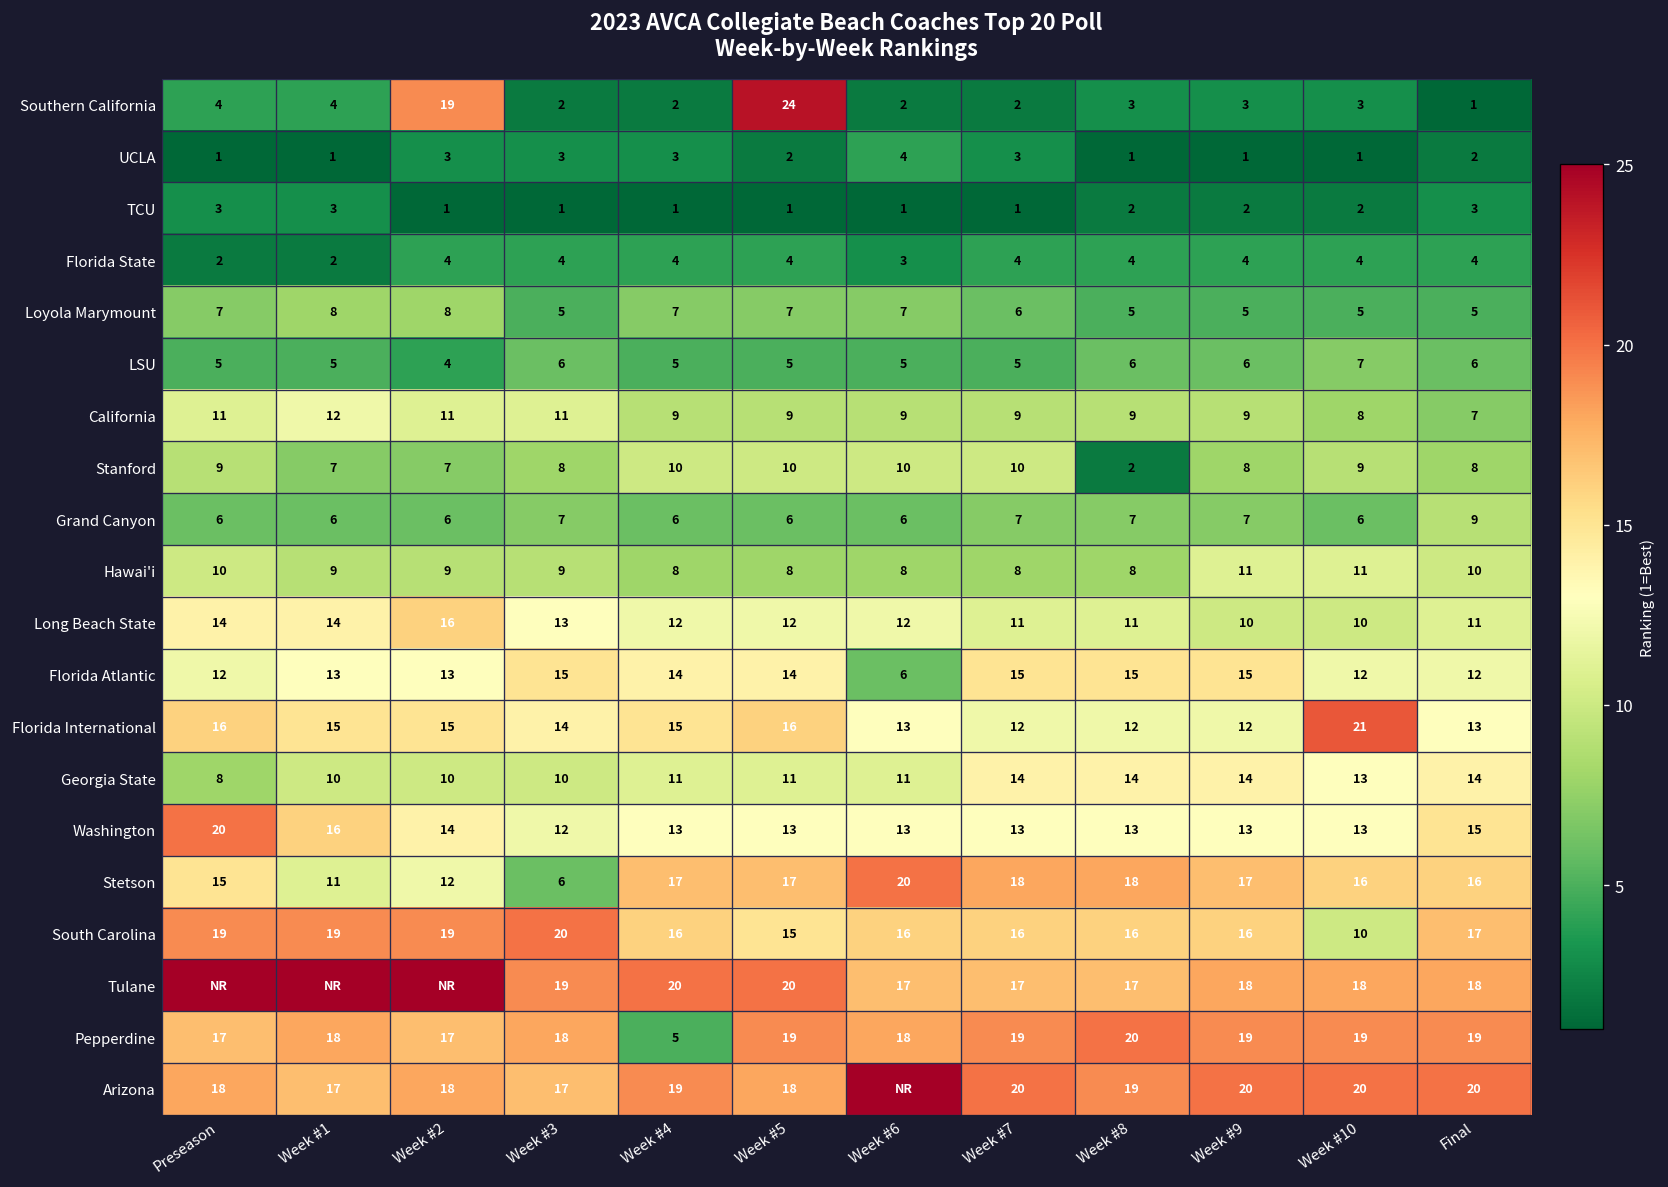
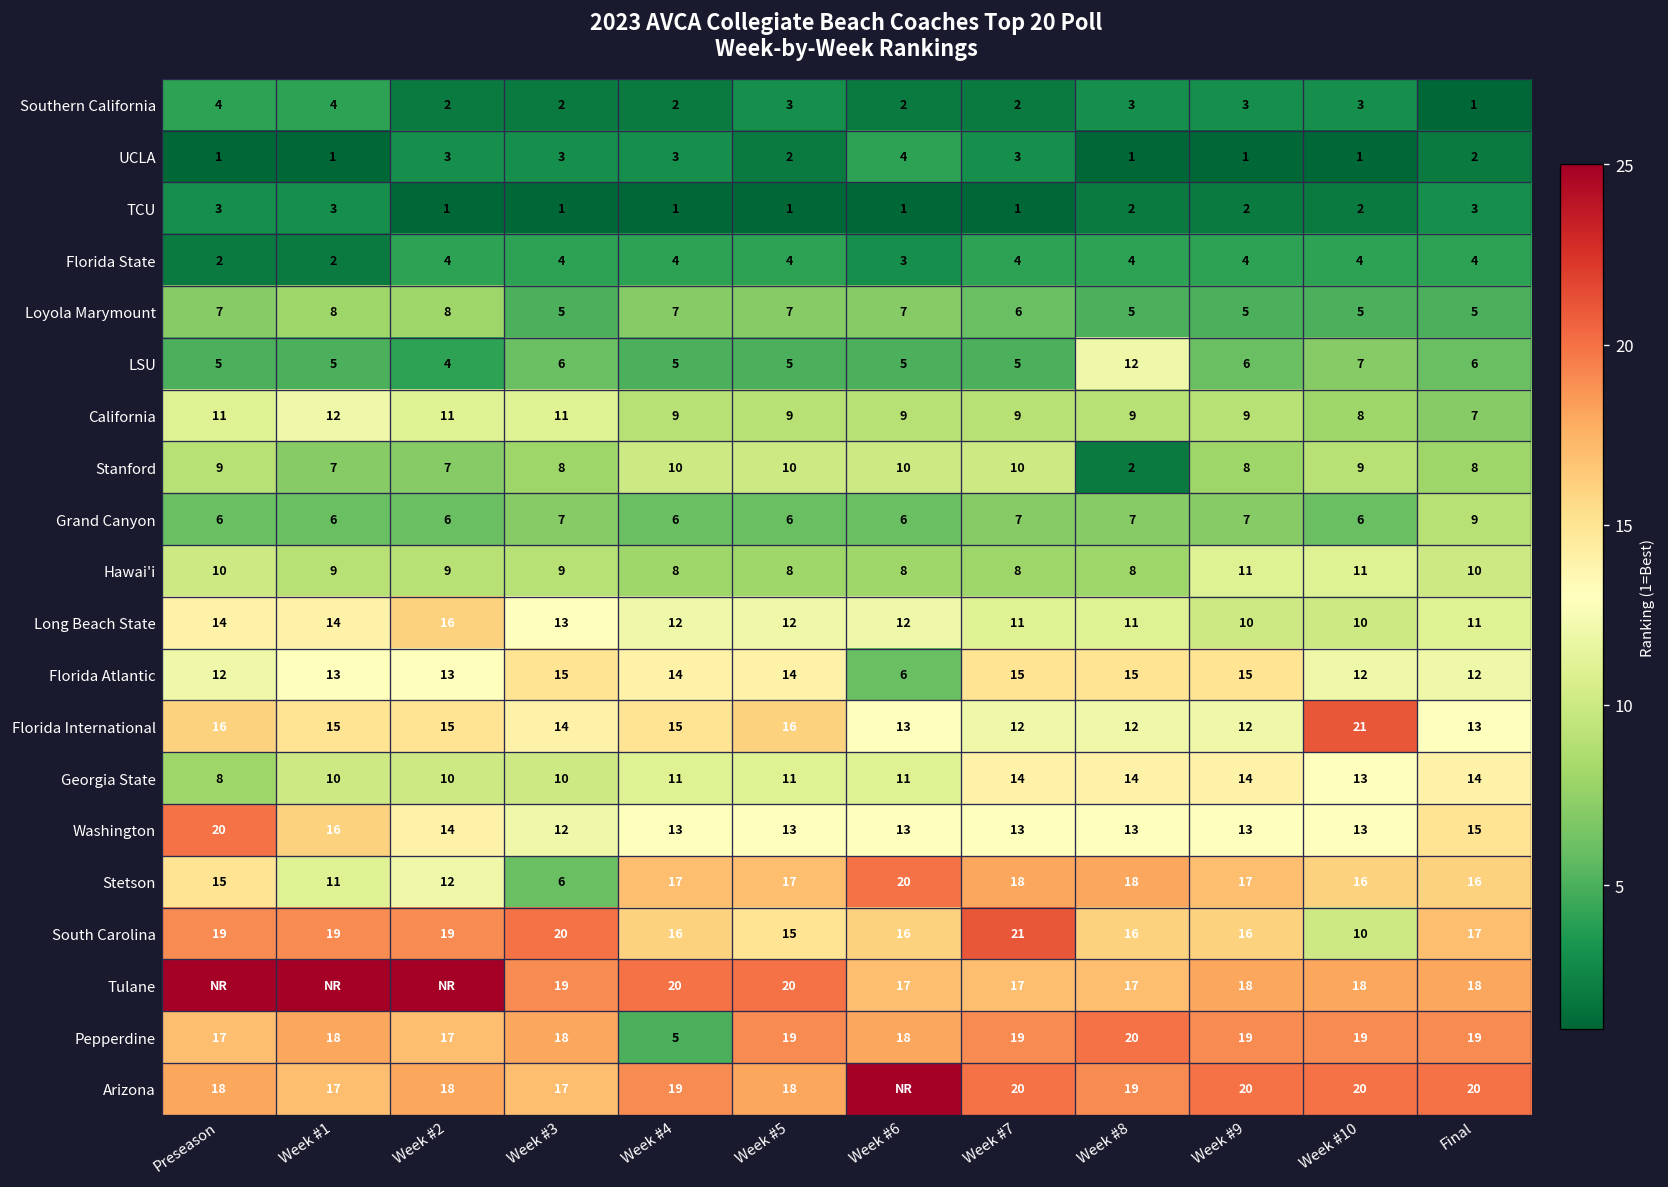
Southern California, Week #2: 19 -> 2
Southern California, Week #5: 24 -> 3
LSU, Week #8: 6 -> 12
South Carolina, Week #7: 16 -> 21
